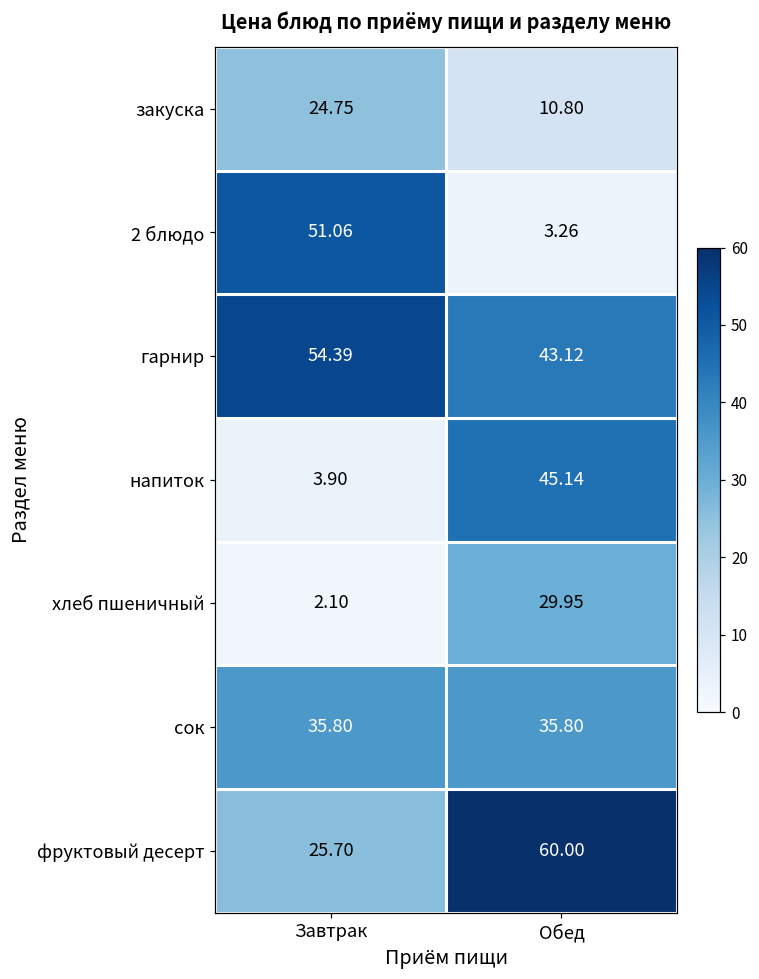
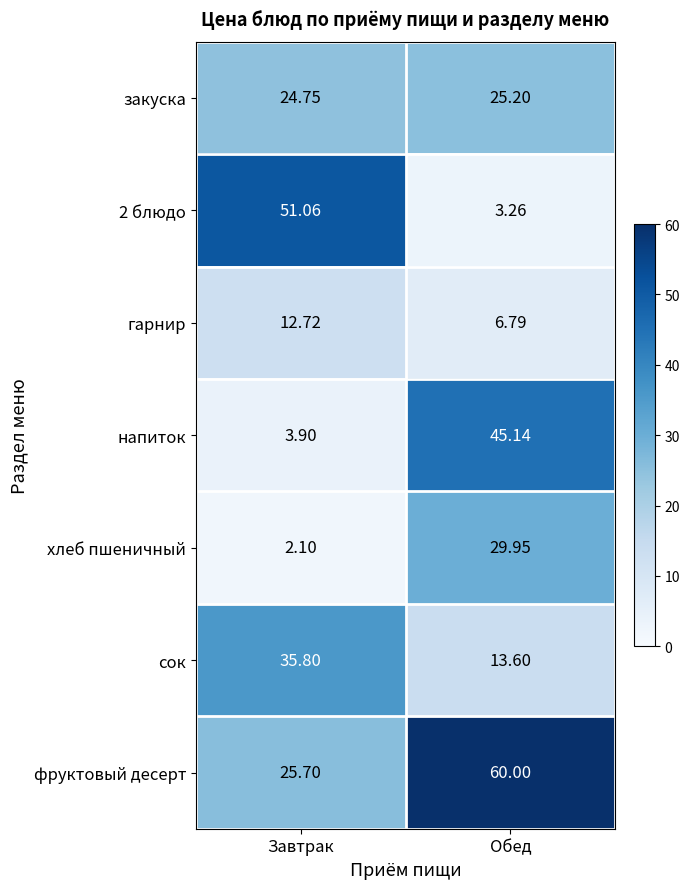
закуска, Обед: 10.80 -> 25.20
гарнир, Завтрак: 54.39 -> 12.72
гарнир, Обед: 43.12 -> 6.79
сок, Обед: 35.80 -> 13.60
